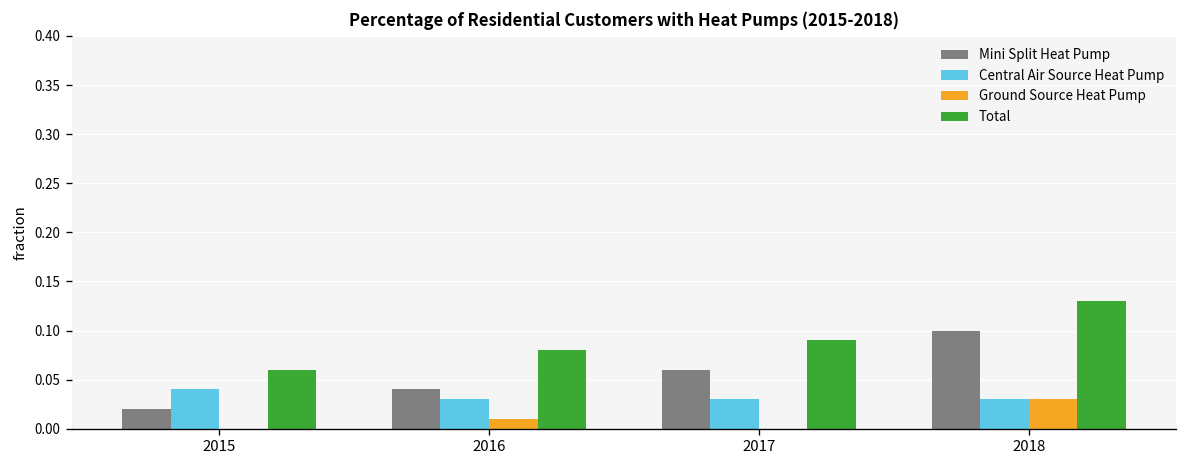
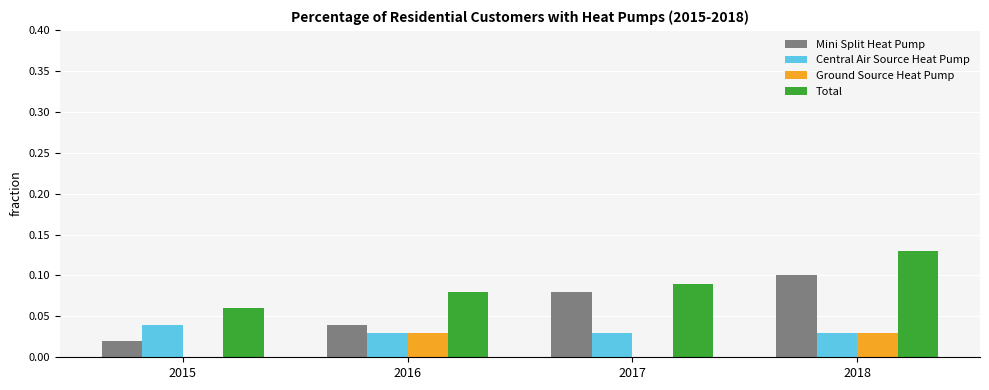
Ground Source Heat Pump, 2016: 0.01 -> 0.03
Mini Split Heat Pump, 2017: 0.06 -> 0.08
